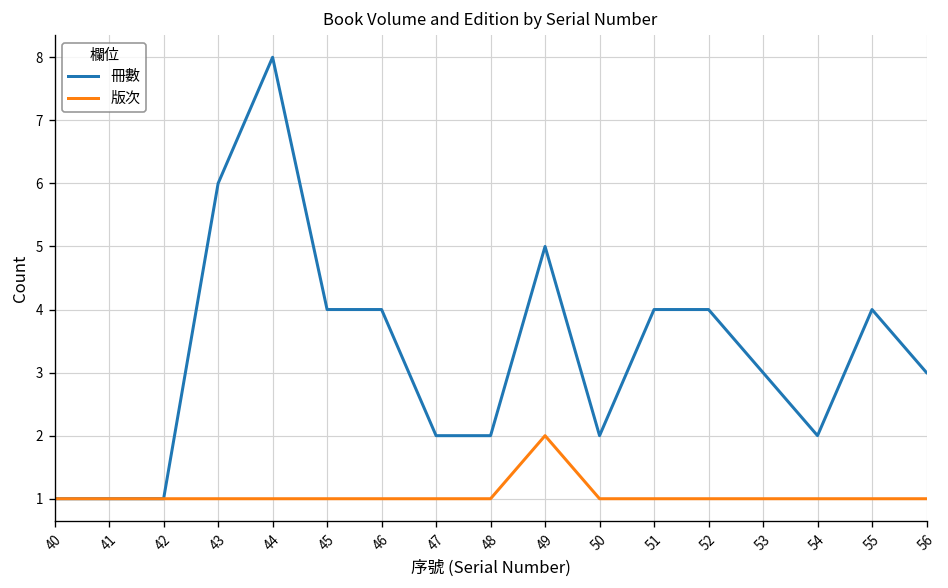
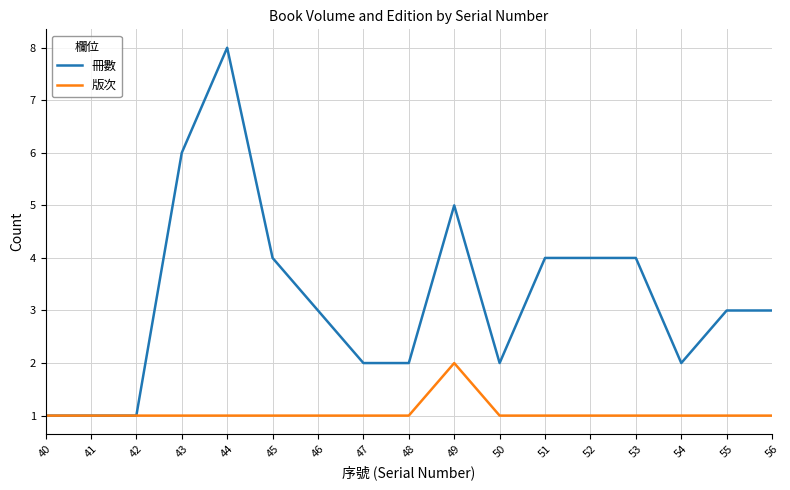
冊數, 46: 4 -> 3
冊數, 53: 3 -> 4
冊數, 55: 4 -> 3
